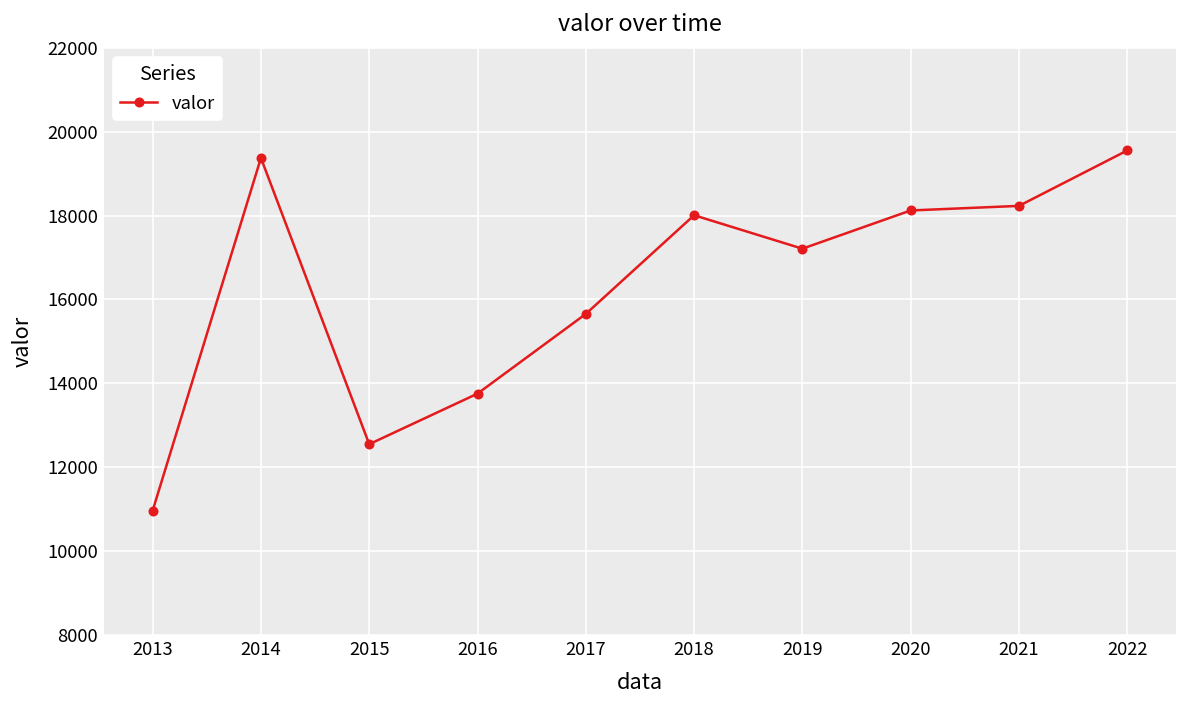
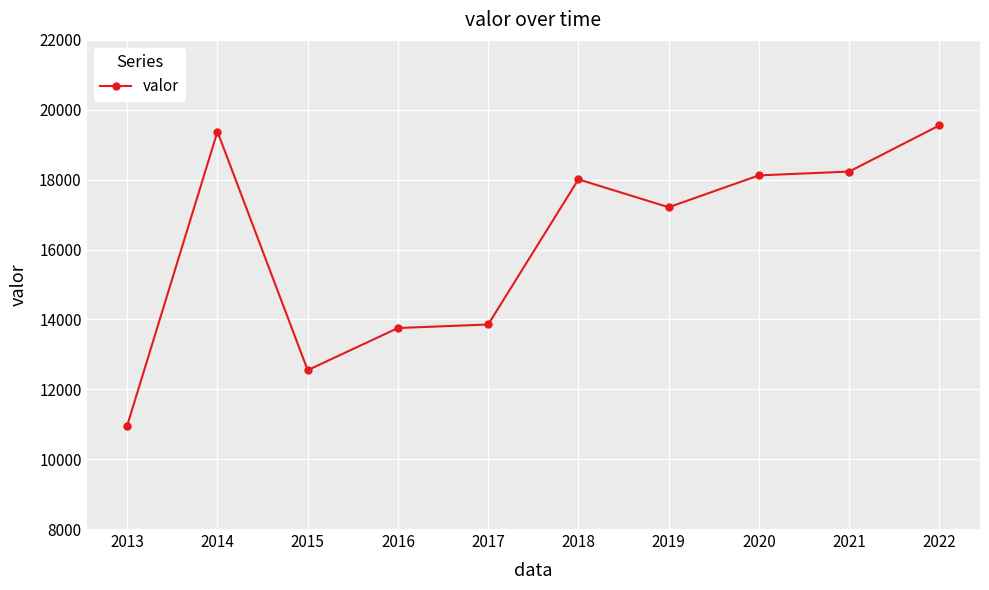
2017: 15700 -> 13900
